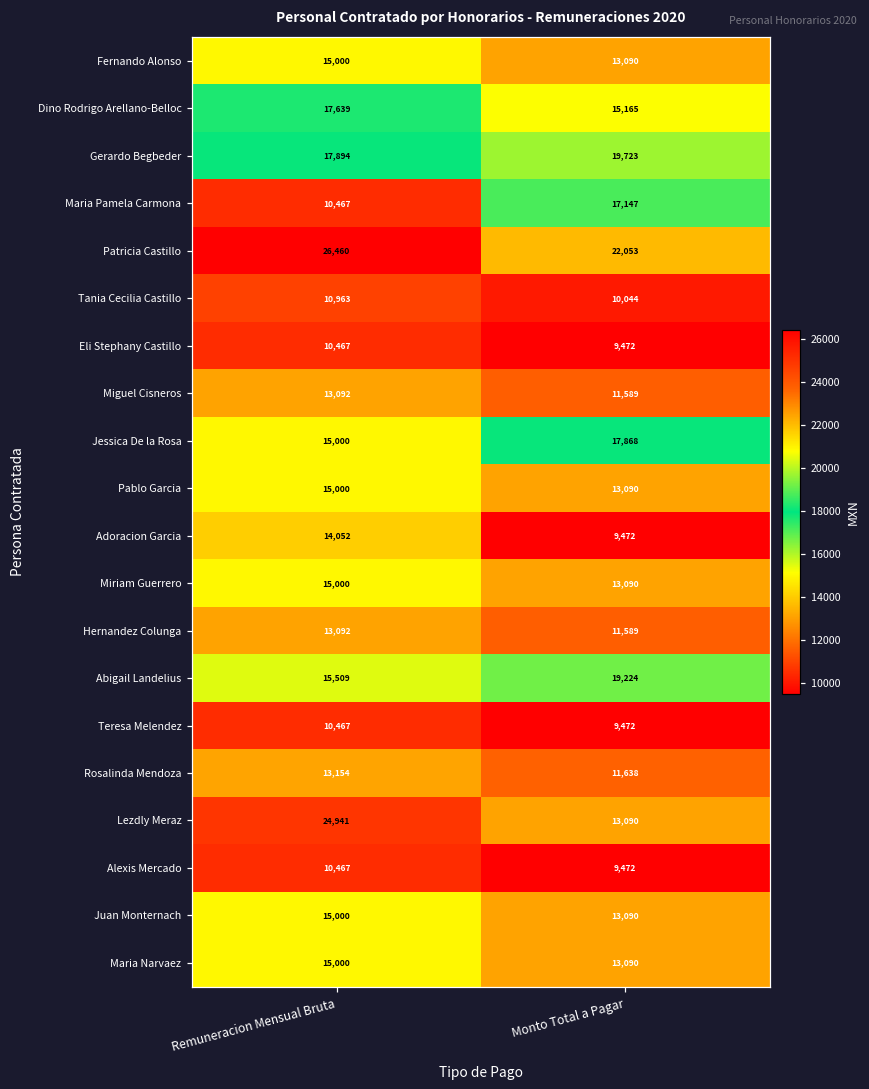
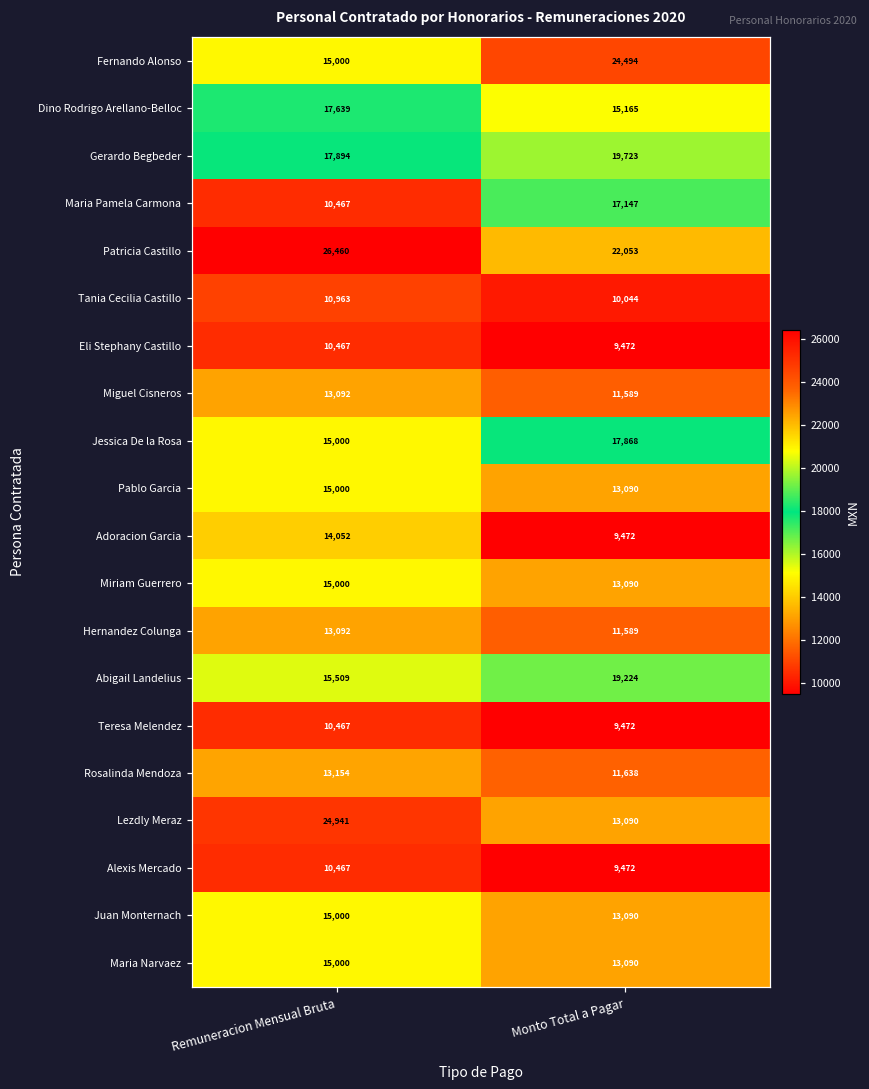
Fernando Alonso, Monto Total a Pagar: 13,090 -> 24,494
